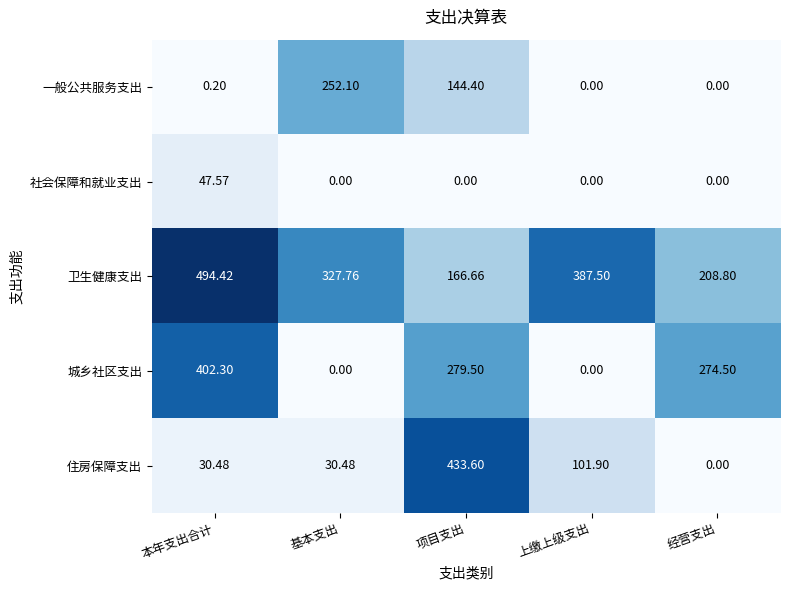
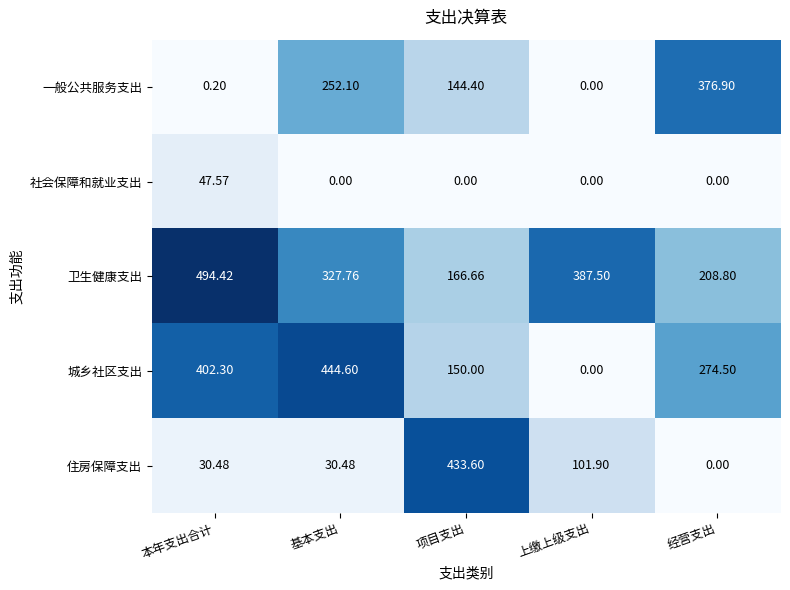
一般公共服务支出, 经营支出: 0.00 -> 376.90
城乡社区支出, 基本支出: 0.00 -> 444.60
城乡社区支出, 项目支出: 279.50 -> 150.00
